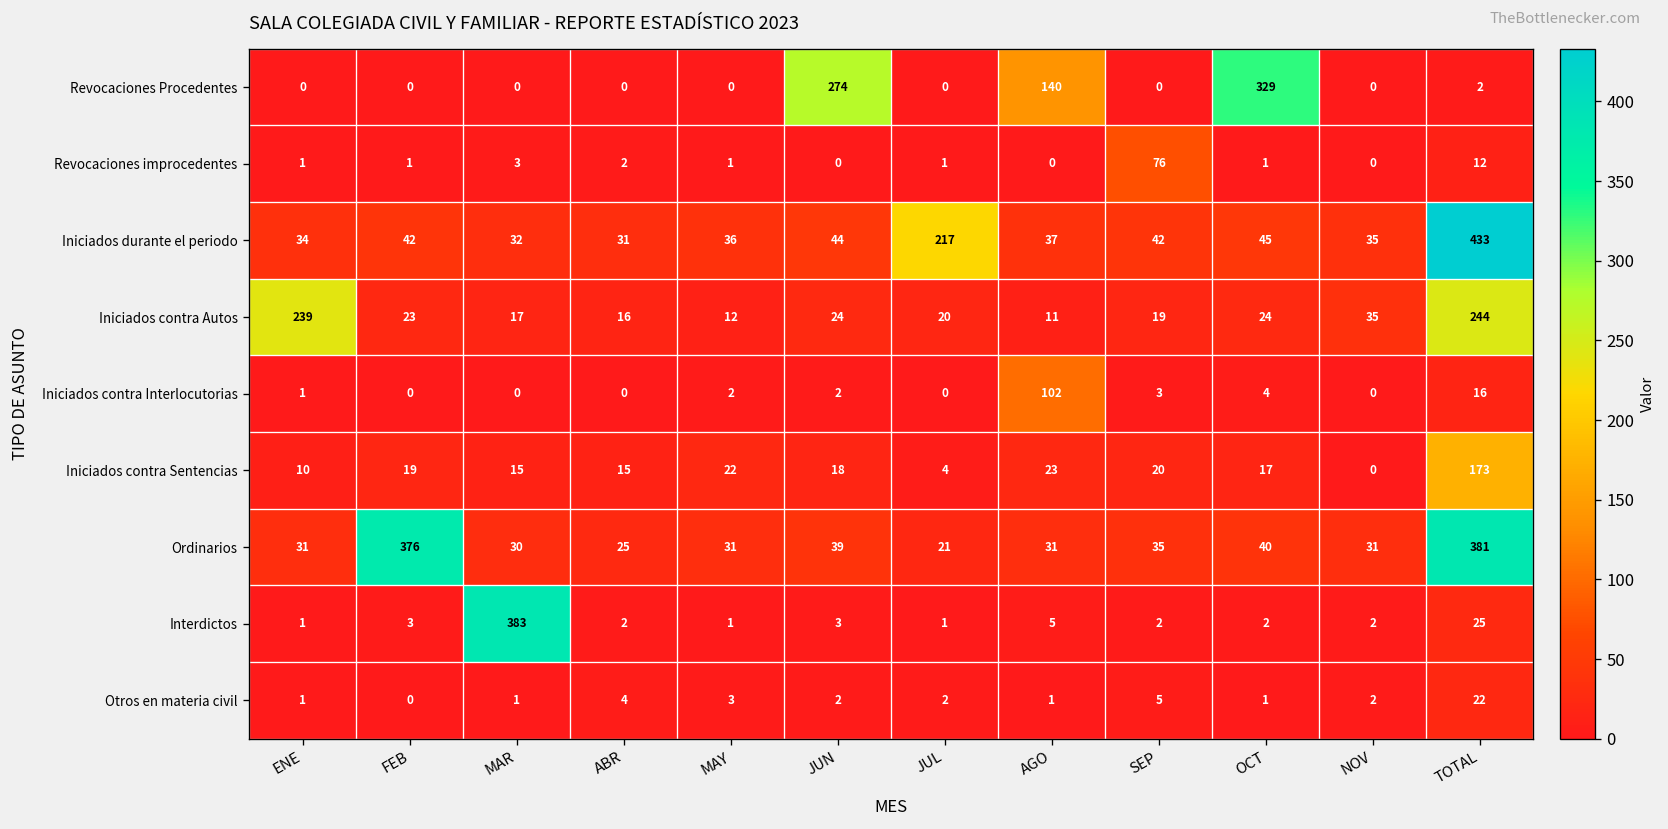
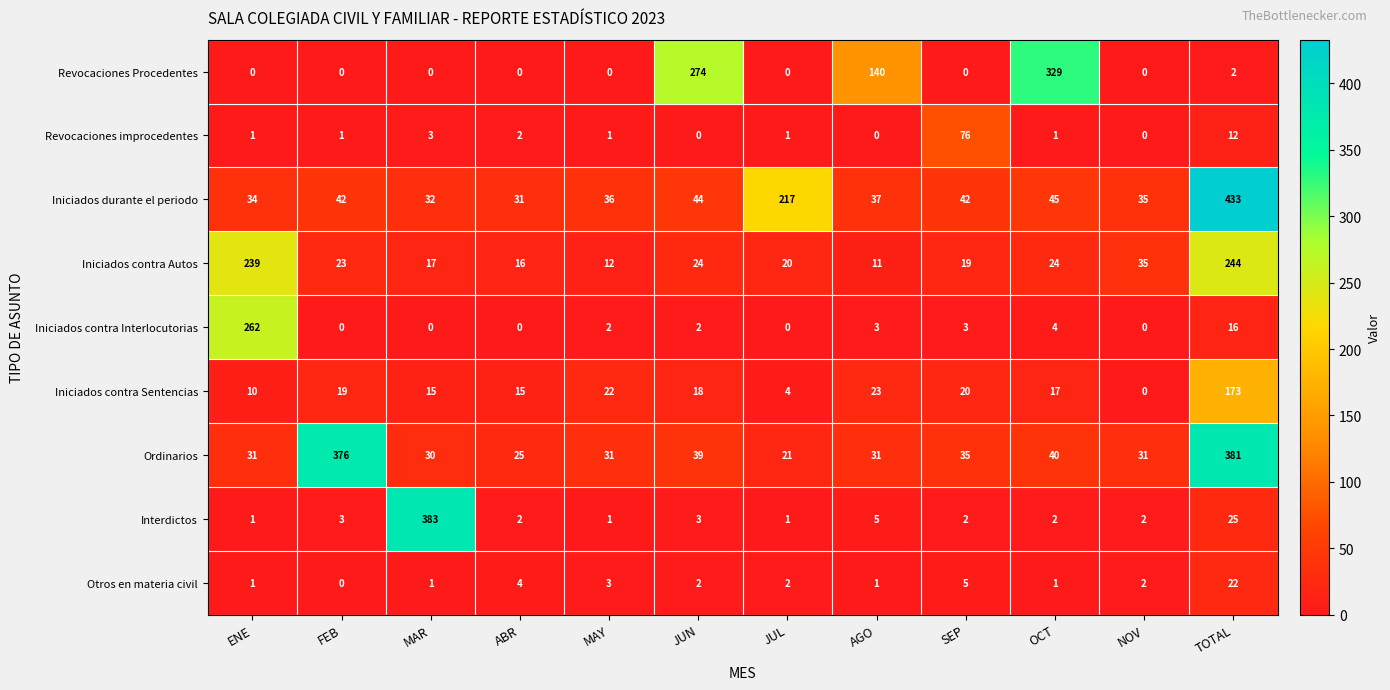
Iniciados contra Interlocutorias, ENE: 1 -> 262
Iniciados contra Interlocutorias, AGO: 102 -> 3
